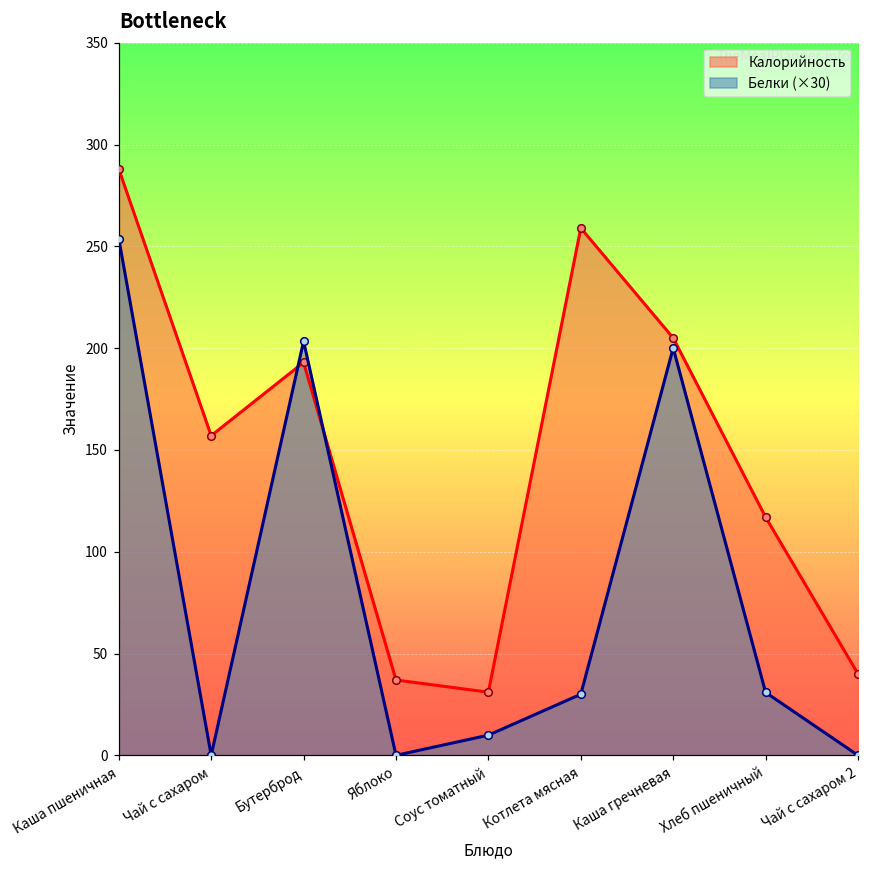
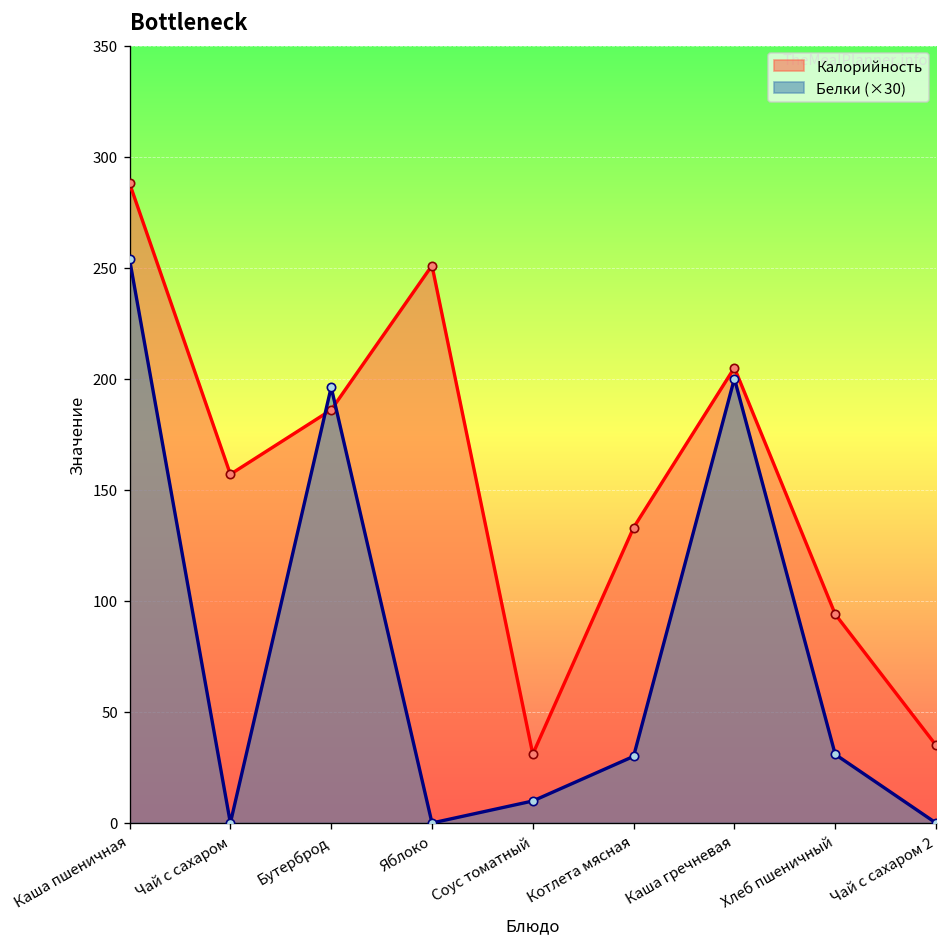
Калорийность, Бутерброд: 193 -> 186
Белки (×30), Бутерброд: 203 -> 196
Калорийность, Яблоко: 37 -> 251
Калорийность, Котлета мясная: 259 -> 133
Калорийность, Хлеб пшеничный: 117 -> 94
Калорийность, Чай с сахаром 2: 40 -> 35
